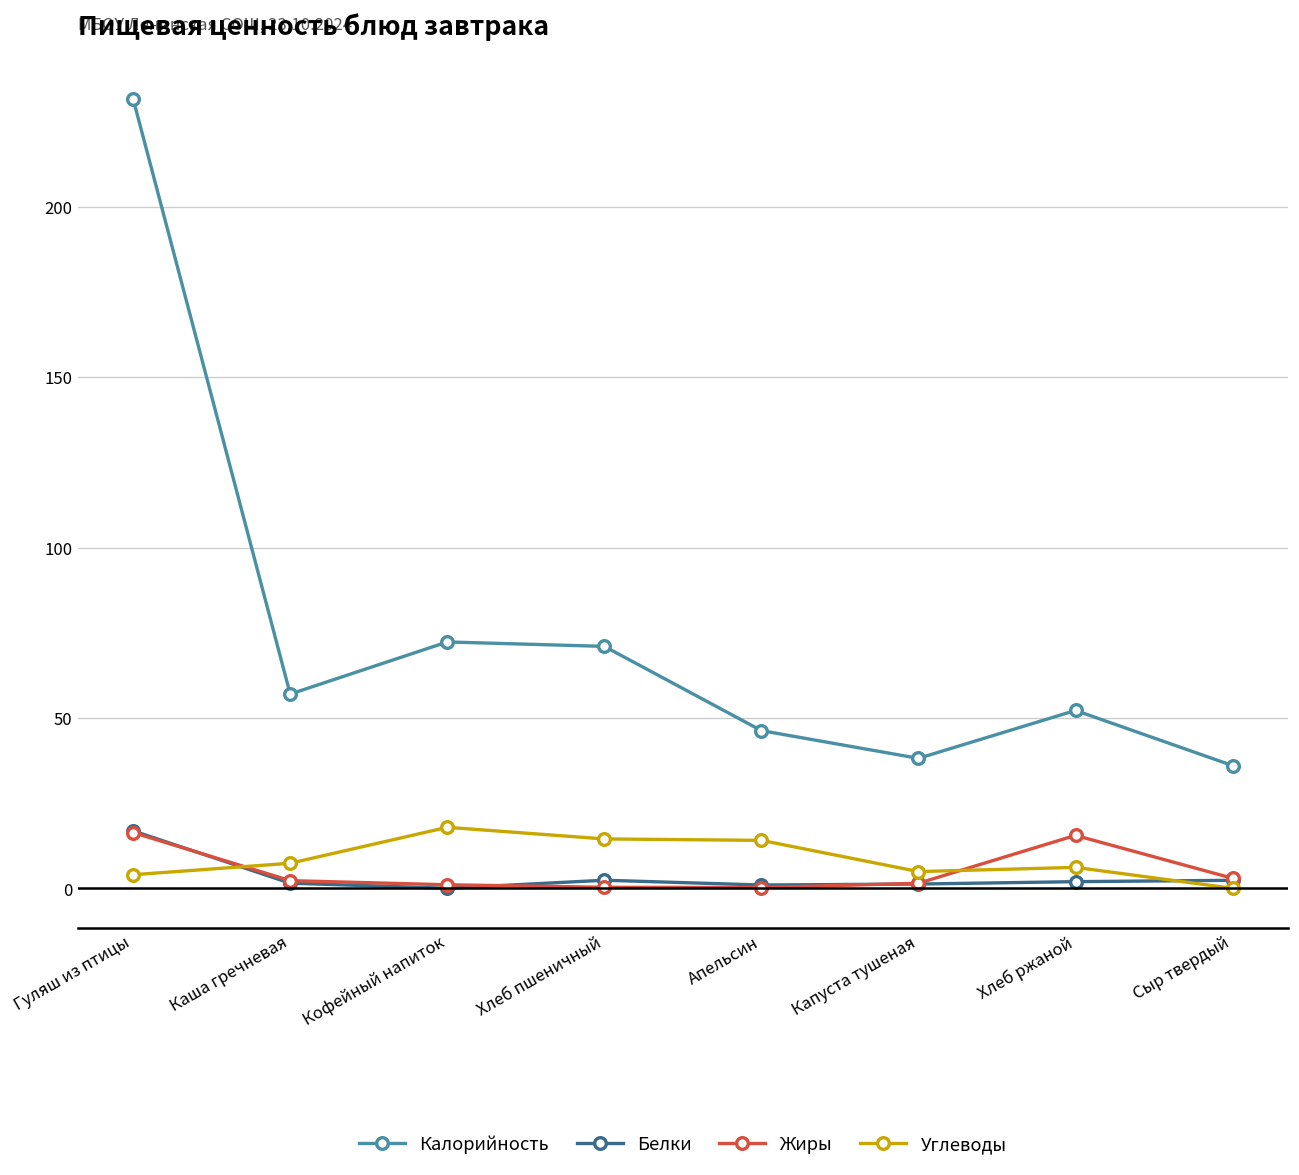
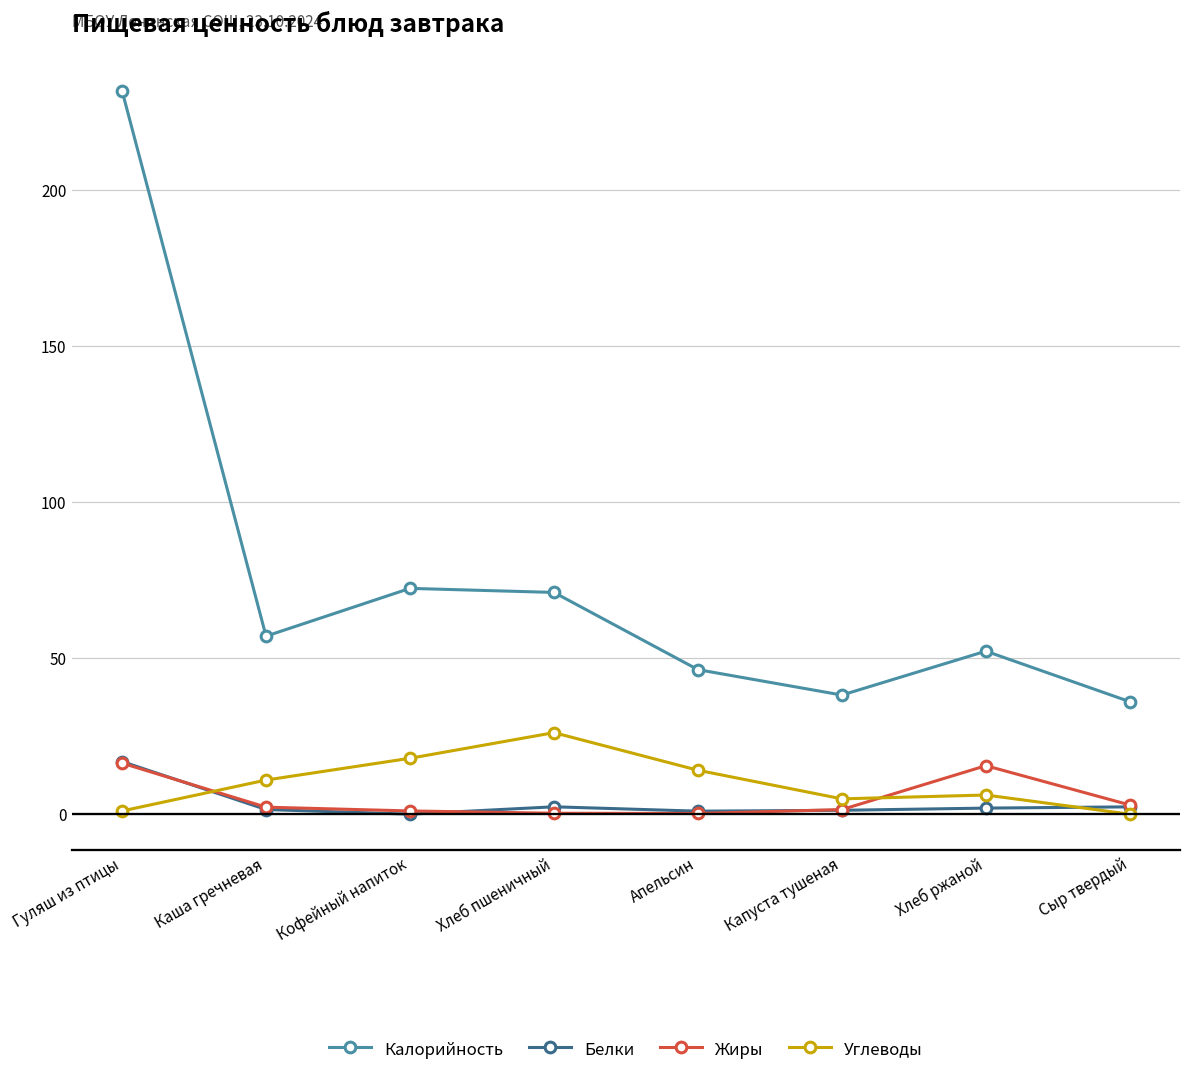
Углеводы, Гуляш из птицы: 4 -> 1
Углеводы, Каша гречневая: 7 -> 11
Углеводы, Хлеб пшеничный: 14 -> 26
